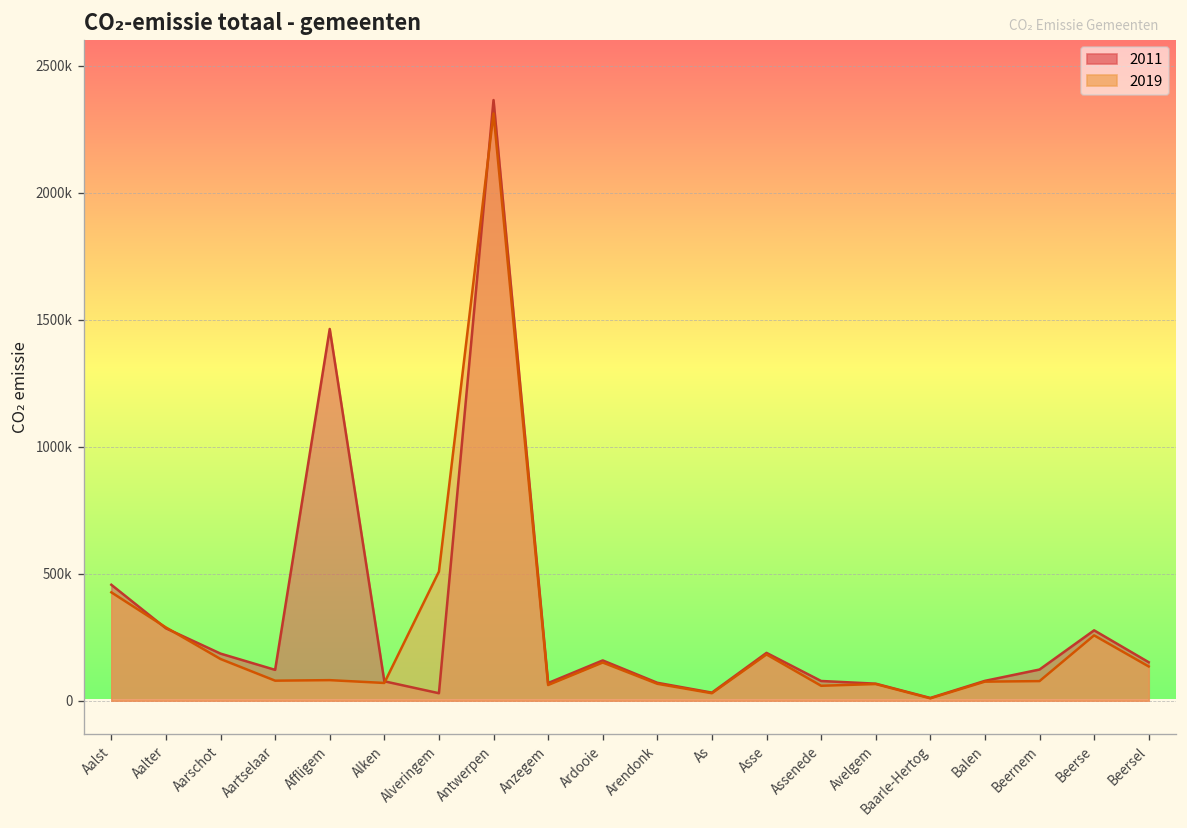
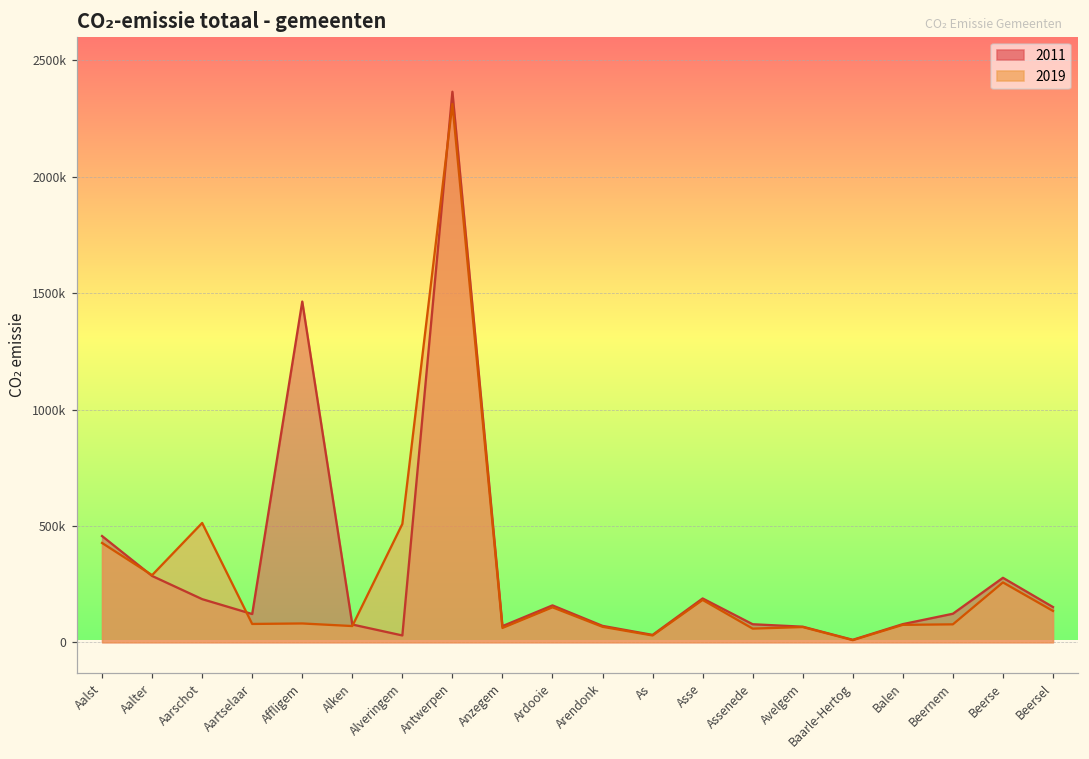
2019, Aarschot: 160000 -> 510000
